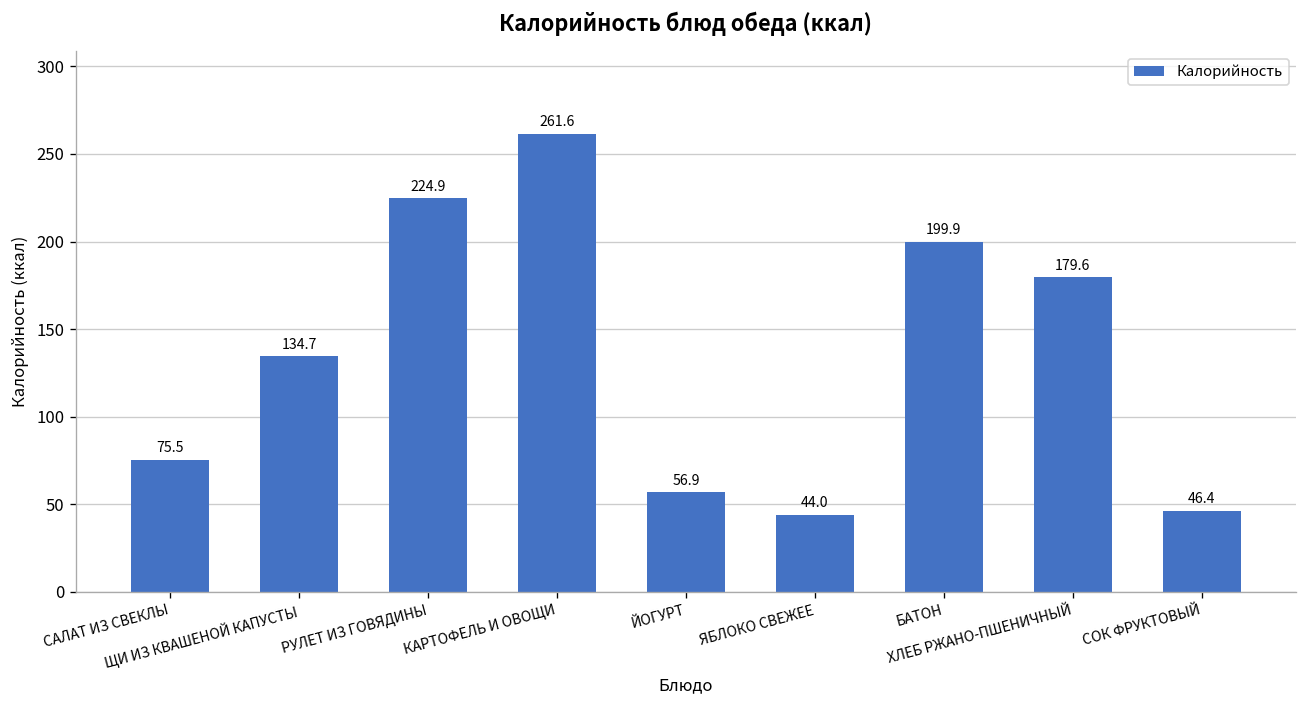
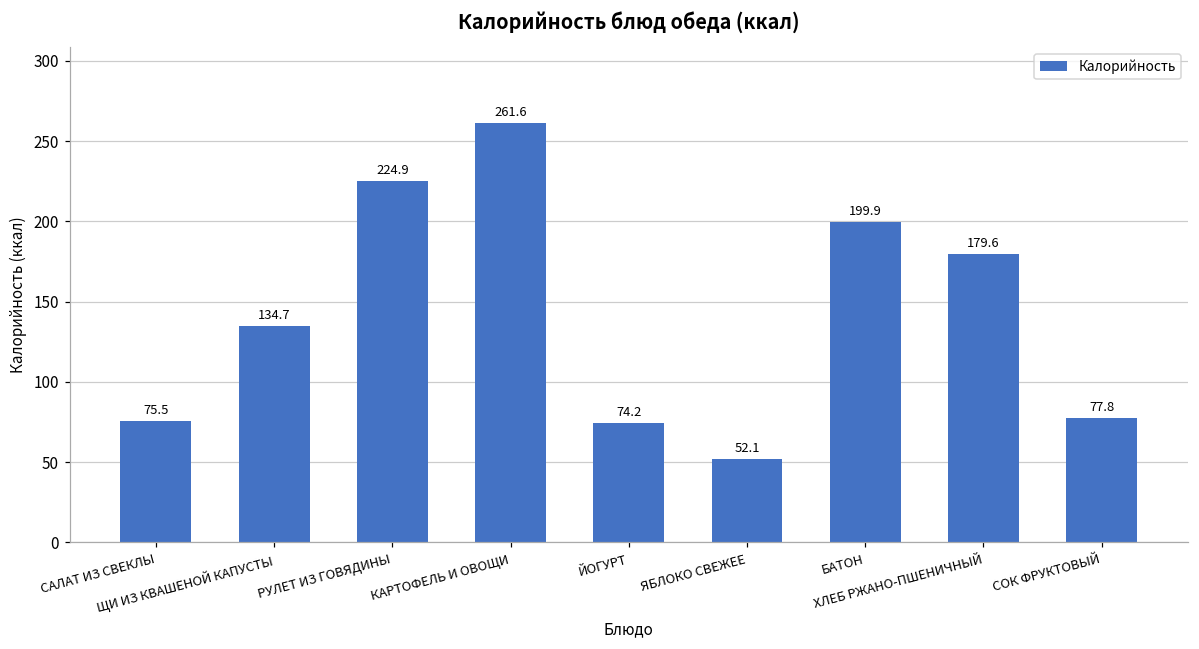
ЙОГУРТ: 56.9 -> 74.2
ЯБЛОКО СВЕЖЕЕ: 44.0 -> 52.1
СОК ФРУКТОВЫЙ: 46.4 -> 77.8
